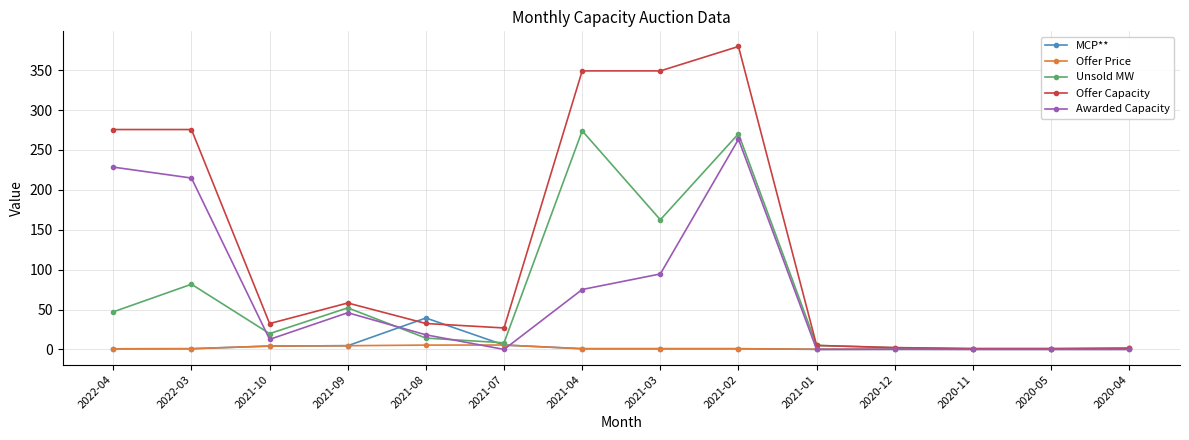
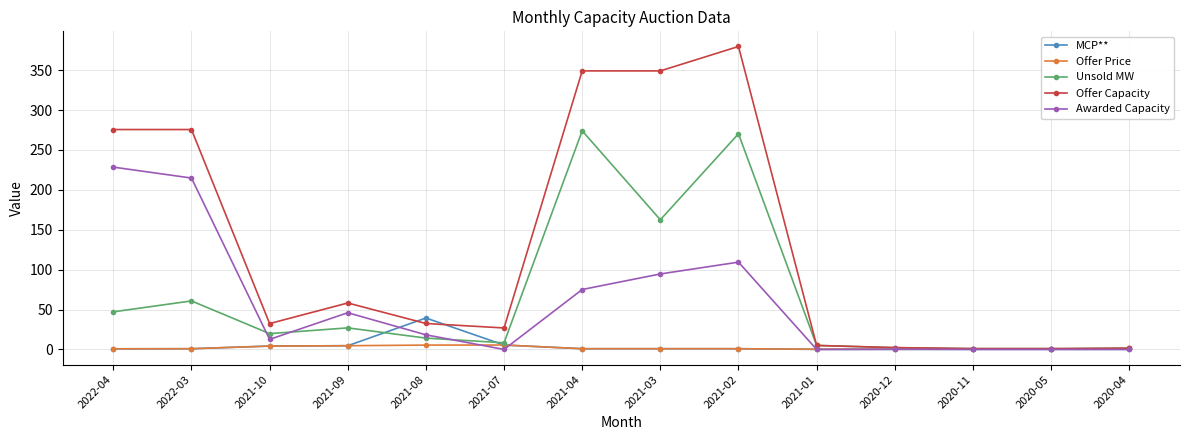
Unsold MW, 2022-03: 80 -> 60
Unsold MW, 2021-09: 50 -> 30
Awarded Capacity, 2021-02: 260 -> 110
